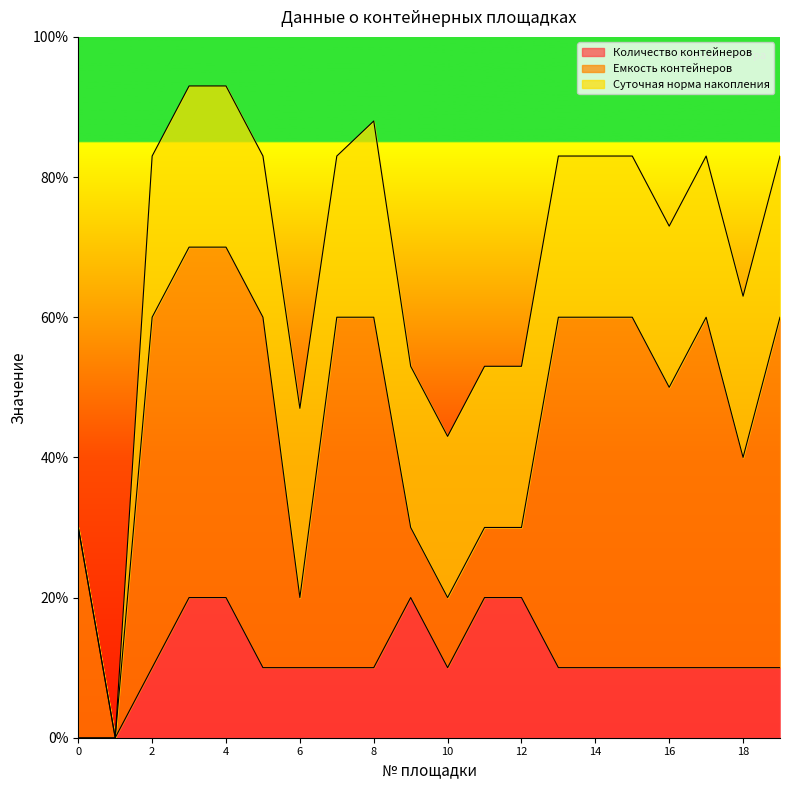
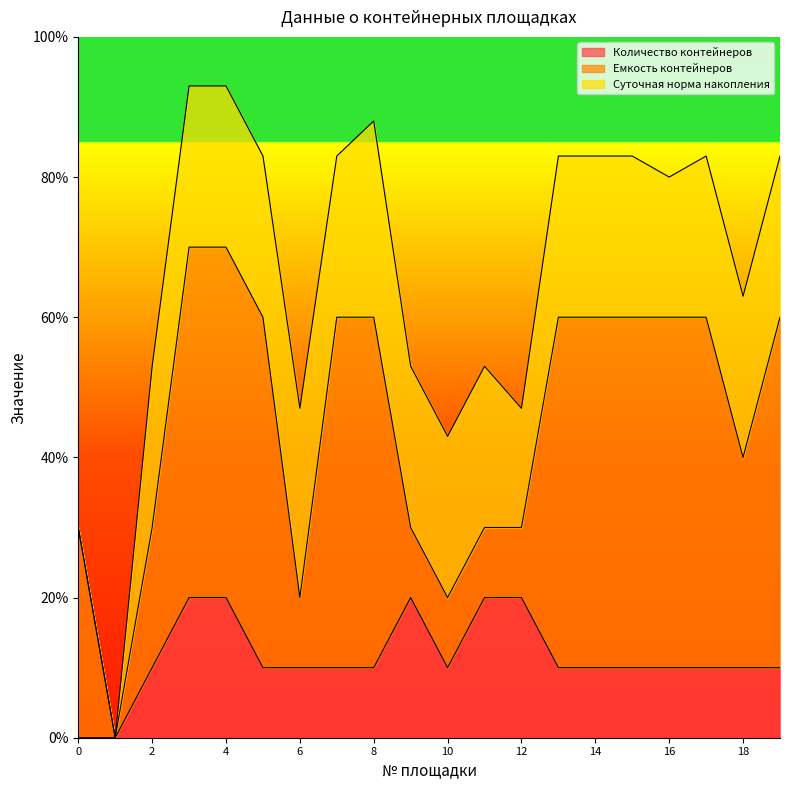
Емкость контейнеров, 2: 50% -> 20%
Суточная норма накопления, 12: 23% -> 17%
Емкость контейнеров, 16: 40% -> 50%
Суточная норма накопления, 16: 23% -> 20%
